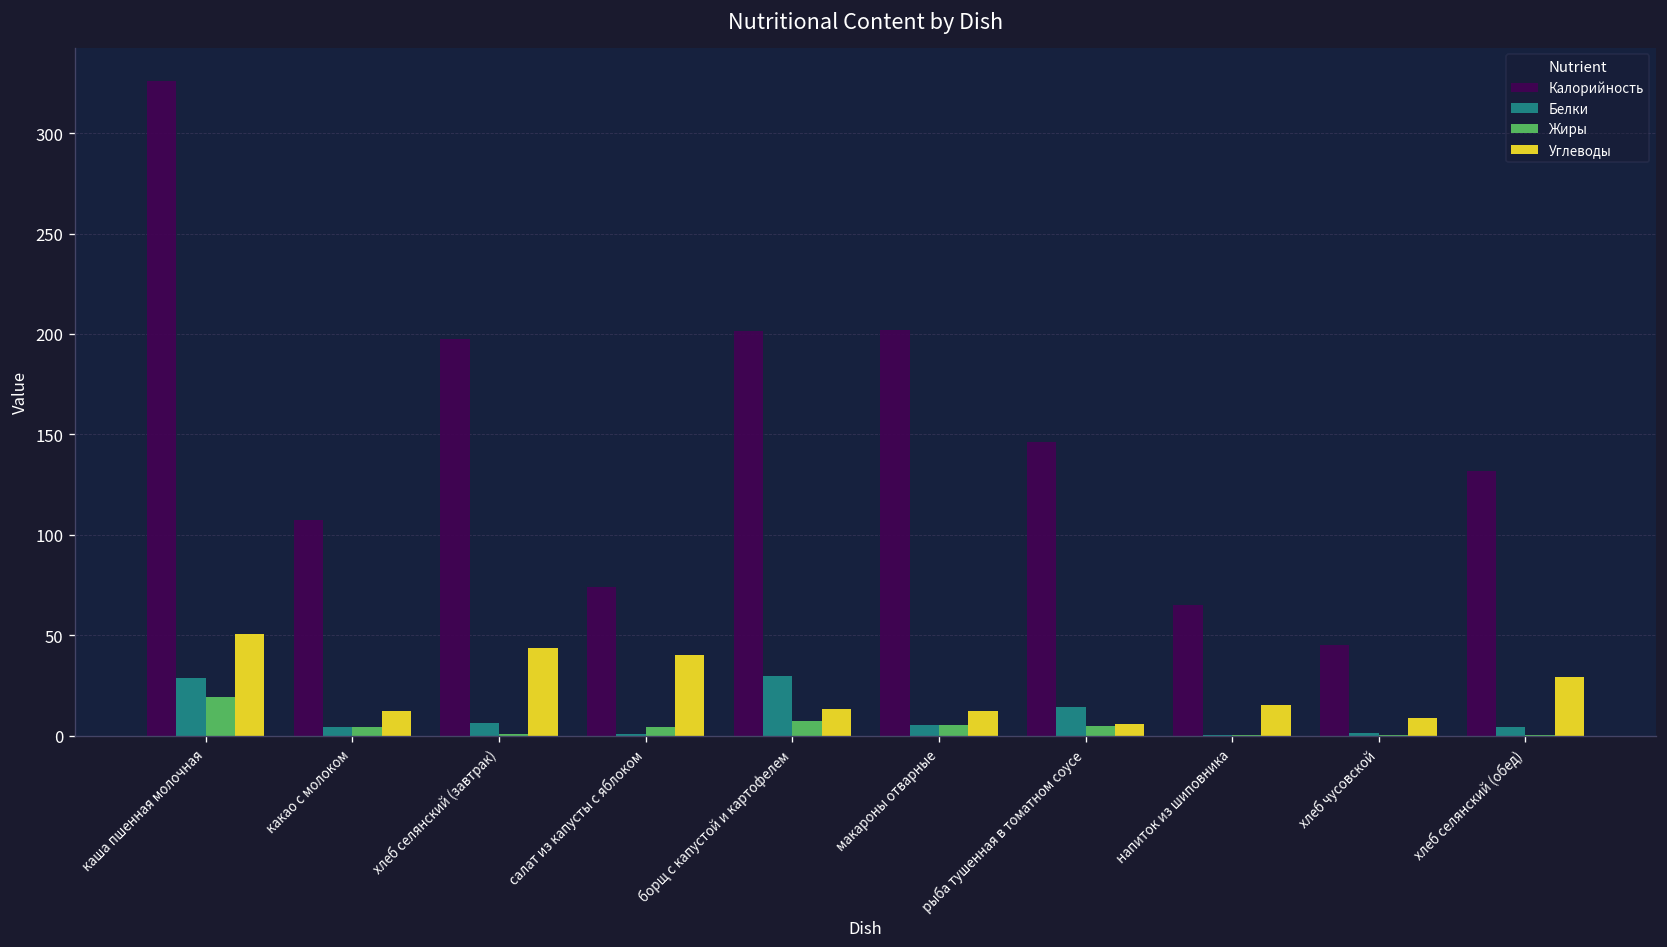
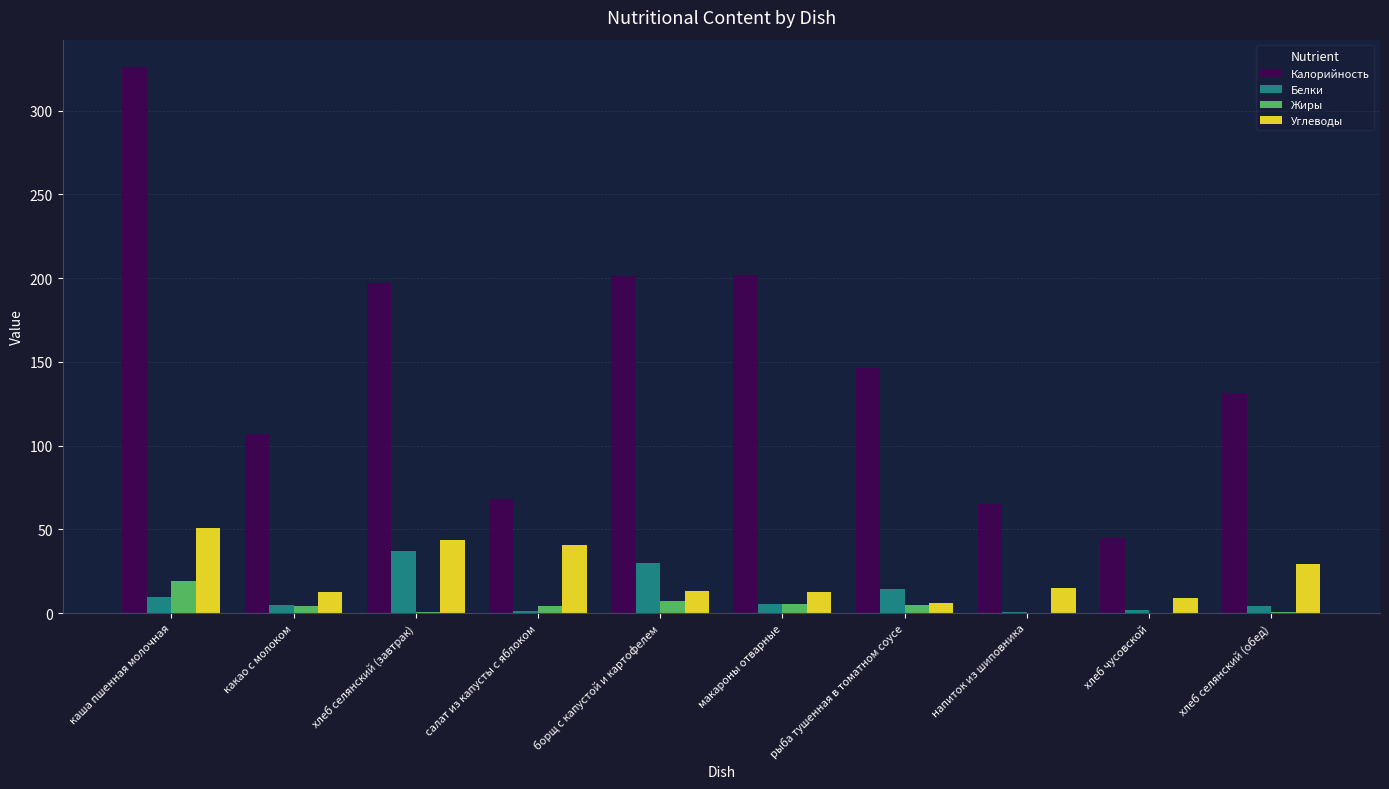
Белки, каша пшенная молочная: 29 -> 10
Белки, хлеб селянский (завтрак): 6 -> 37
Калорийность, салат из капусты с яблоком: 74 -> 68
